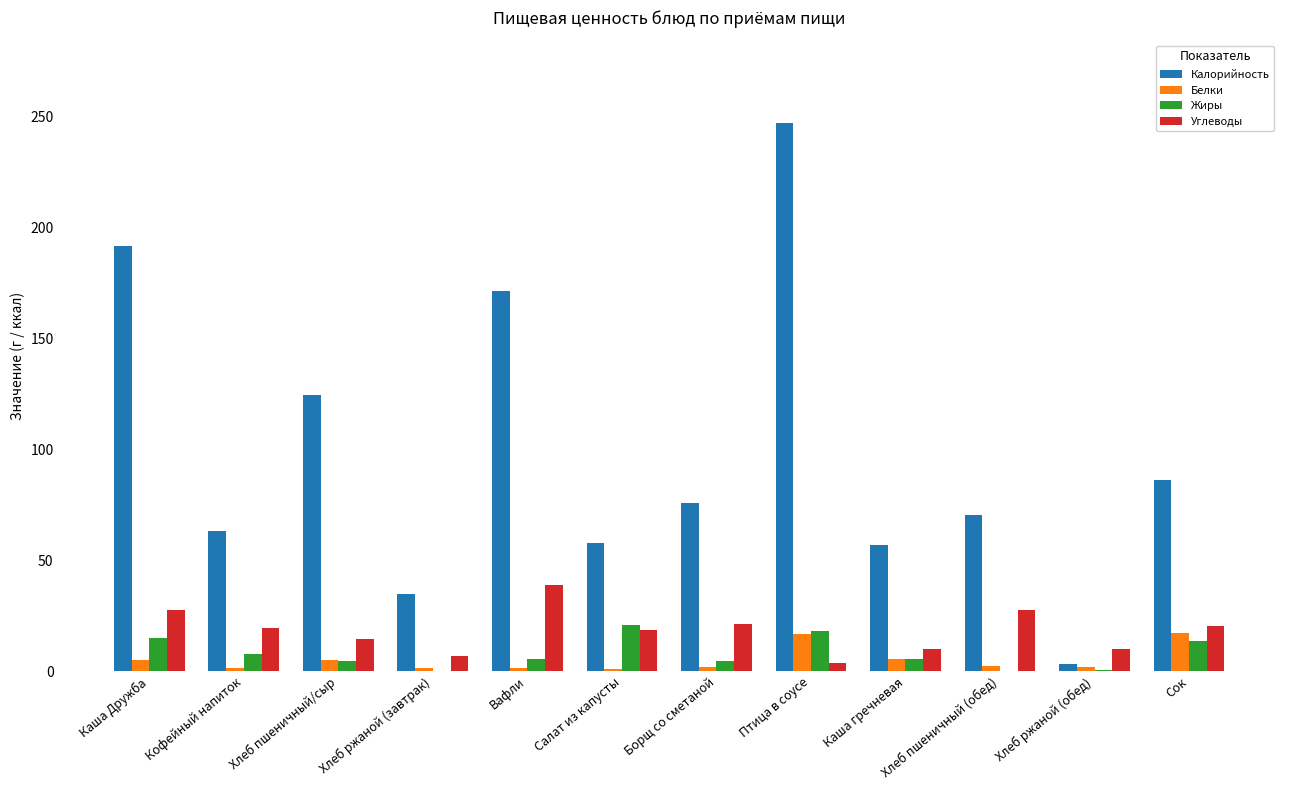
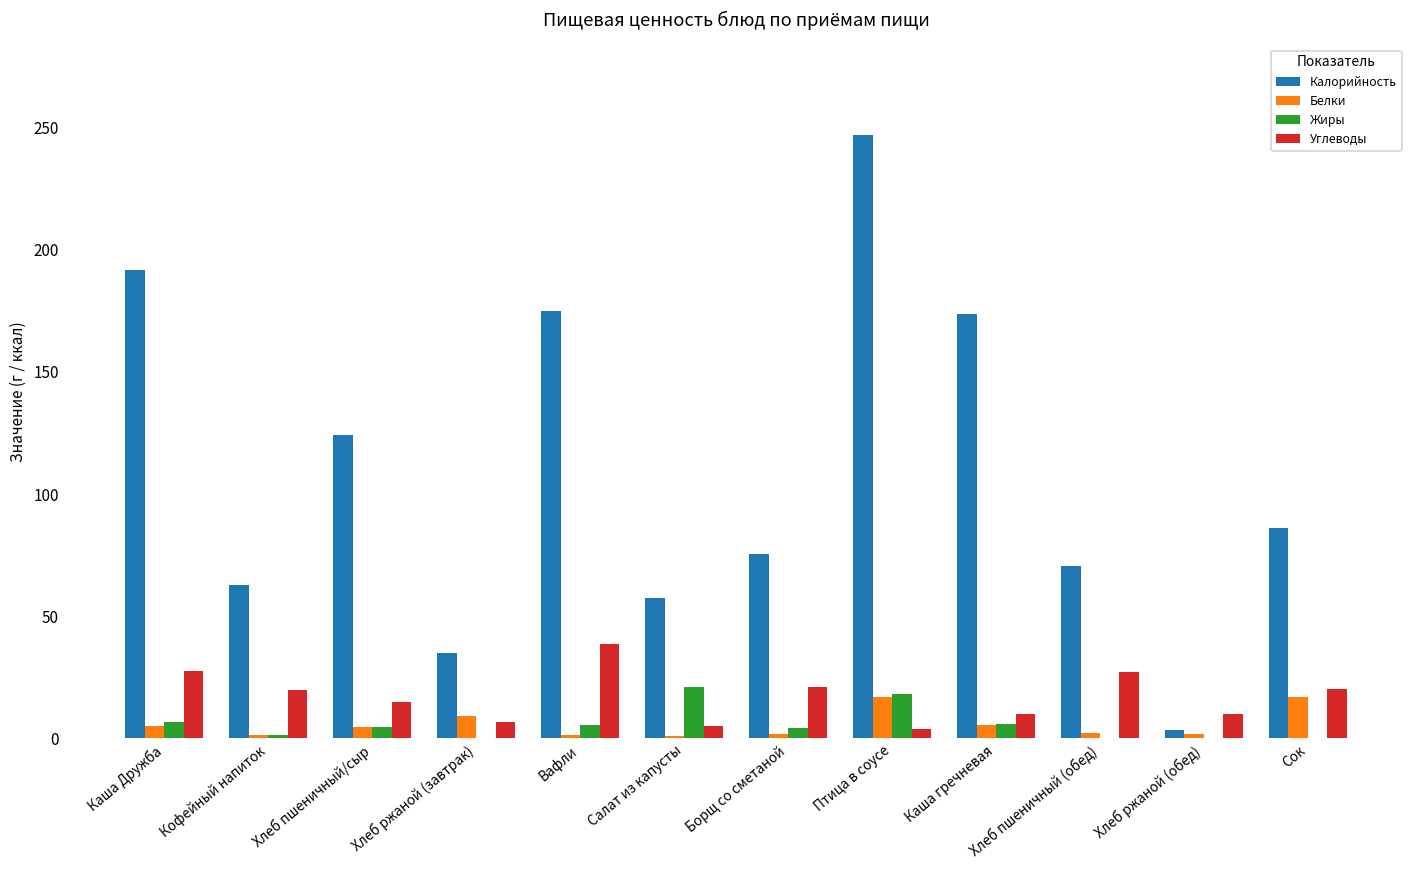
Жиры, Каша Дружба: 15 -> 7
Жиры, Кофейный напиток: 8 -> 1
Белки, Хлеб ржаной (завтрак): 1 -> 9
Калорийность, Вафли: 171 -> 175
Углеводы, Салат из капусты: 19 -> 5
Калорийность, Каша гречневая: 57 -> 174
Жиры, Сок: 14 -> 0
